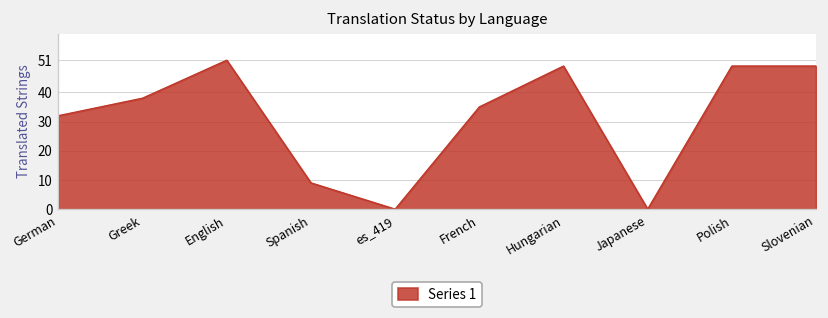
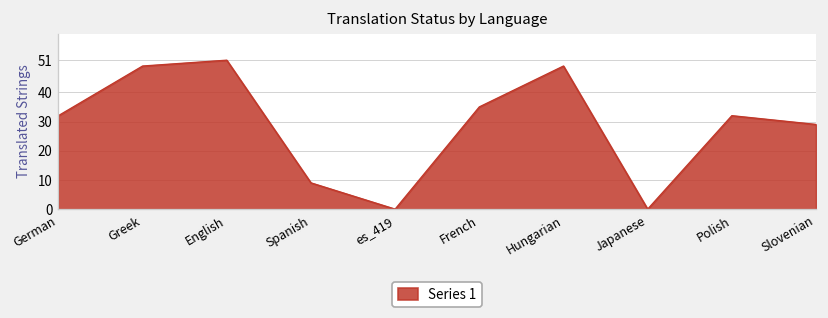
Greek: 38 -> 49
Polish: 49 -> 32
Slovenian: 49 -> 29
